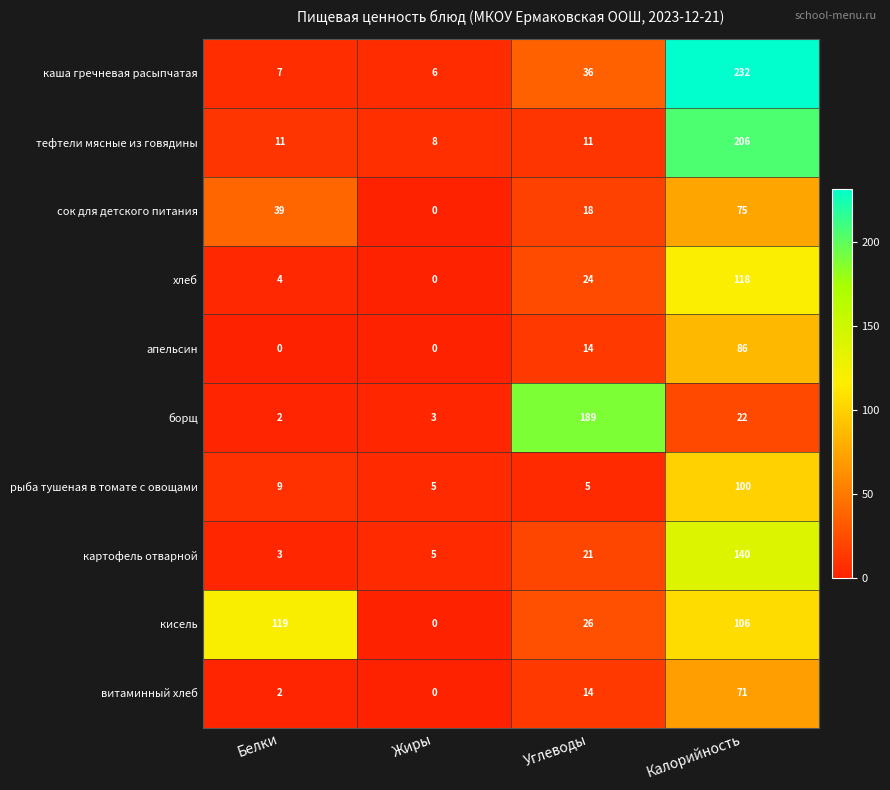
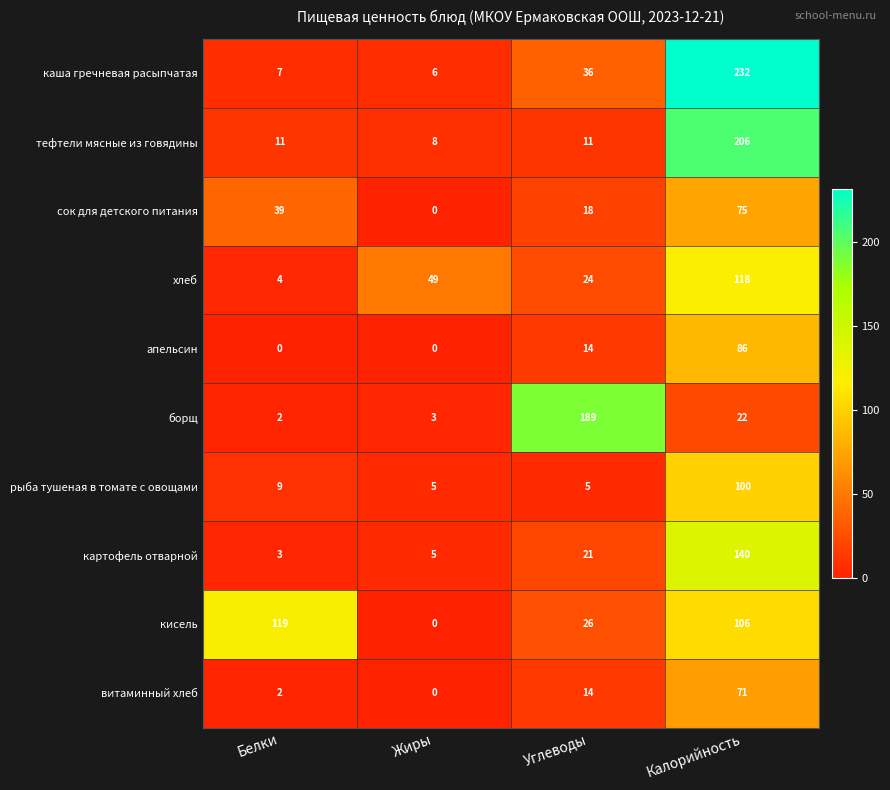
хлеб, Жиры: 0 -> 49
